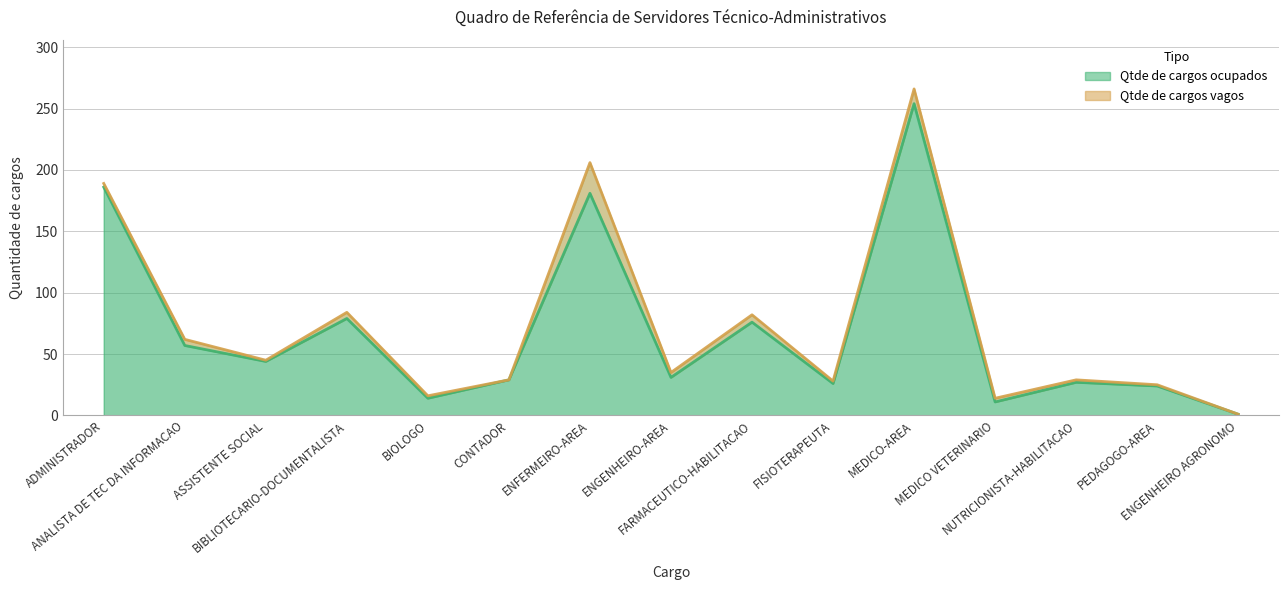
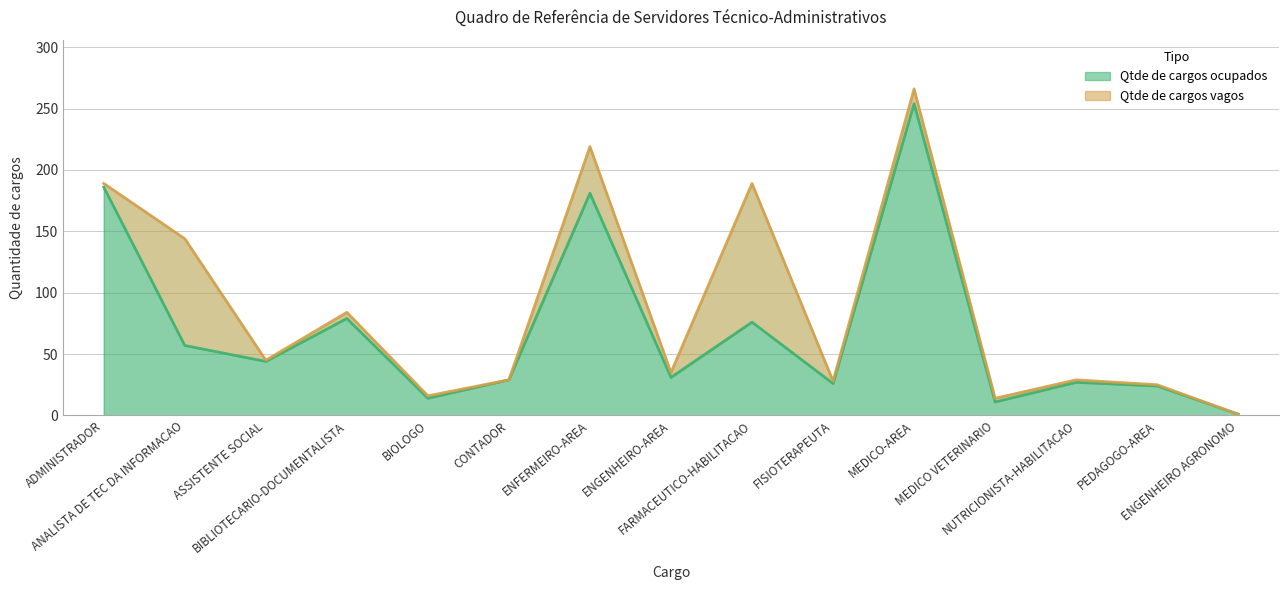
Qtde de cargos vagos, ANALISTA DE TEC DA INFORMACAO: 5 -> 87
Qtde de cargos vagos, ENFERMEIRO-AREA: 25 -> 38
Qtde de cargos vagos, FARMACEUTICO-HABILITACAO: 6 -> 113
